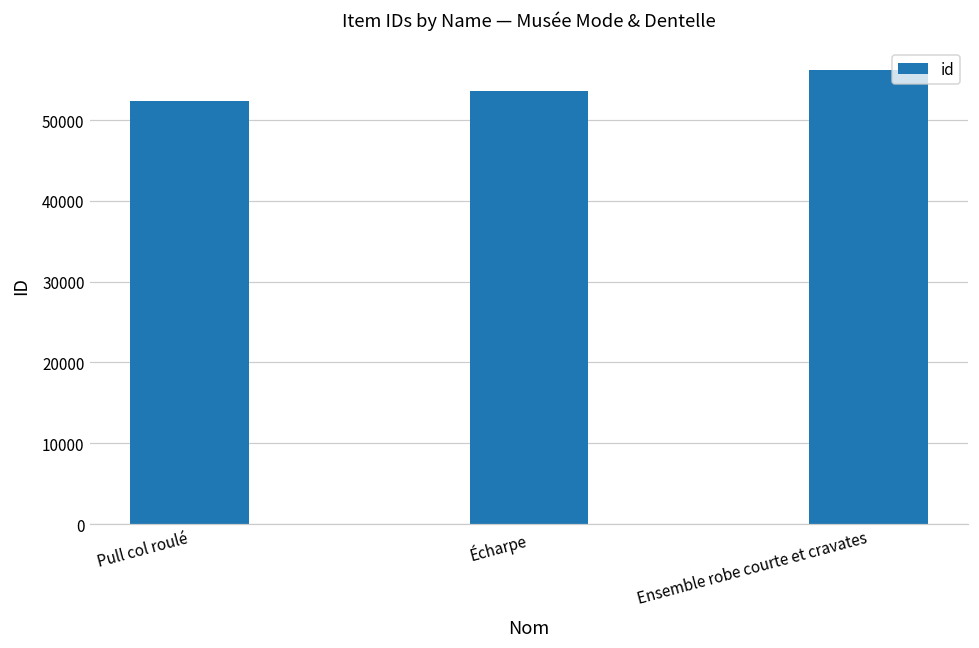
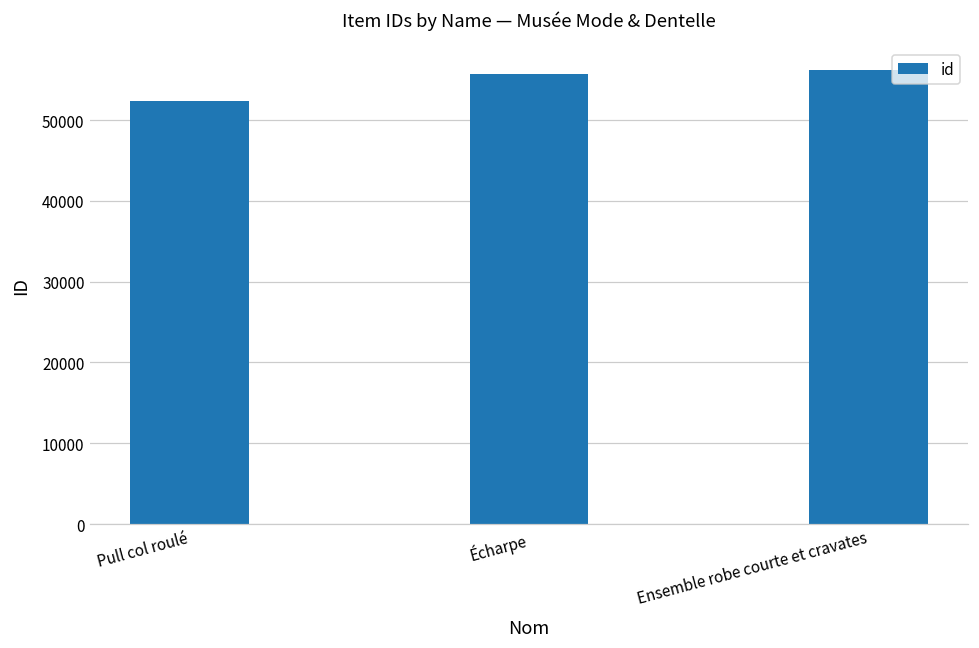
Écharpe: 54000 -> 56000
